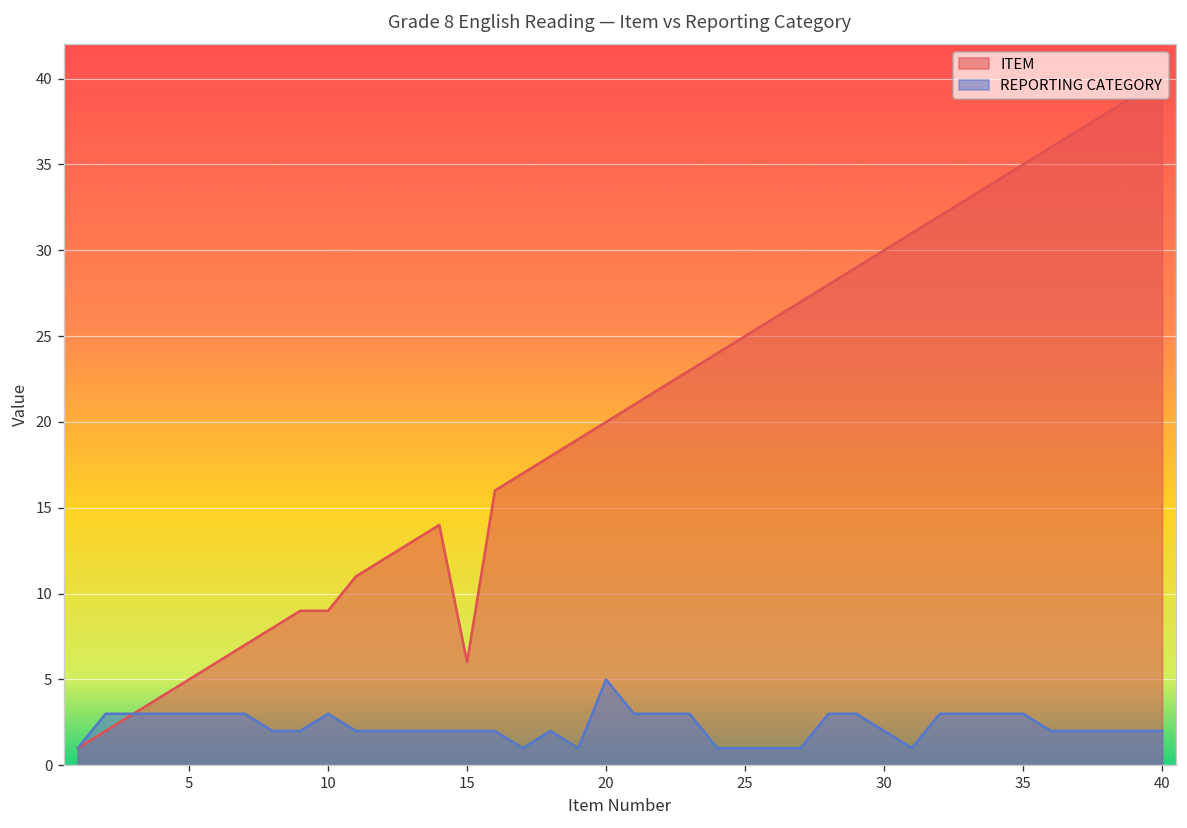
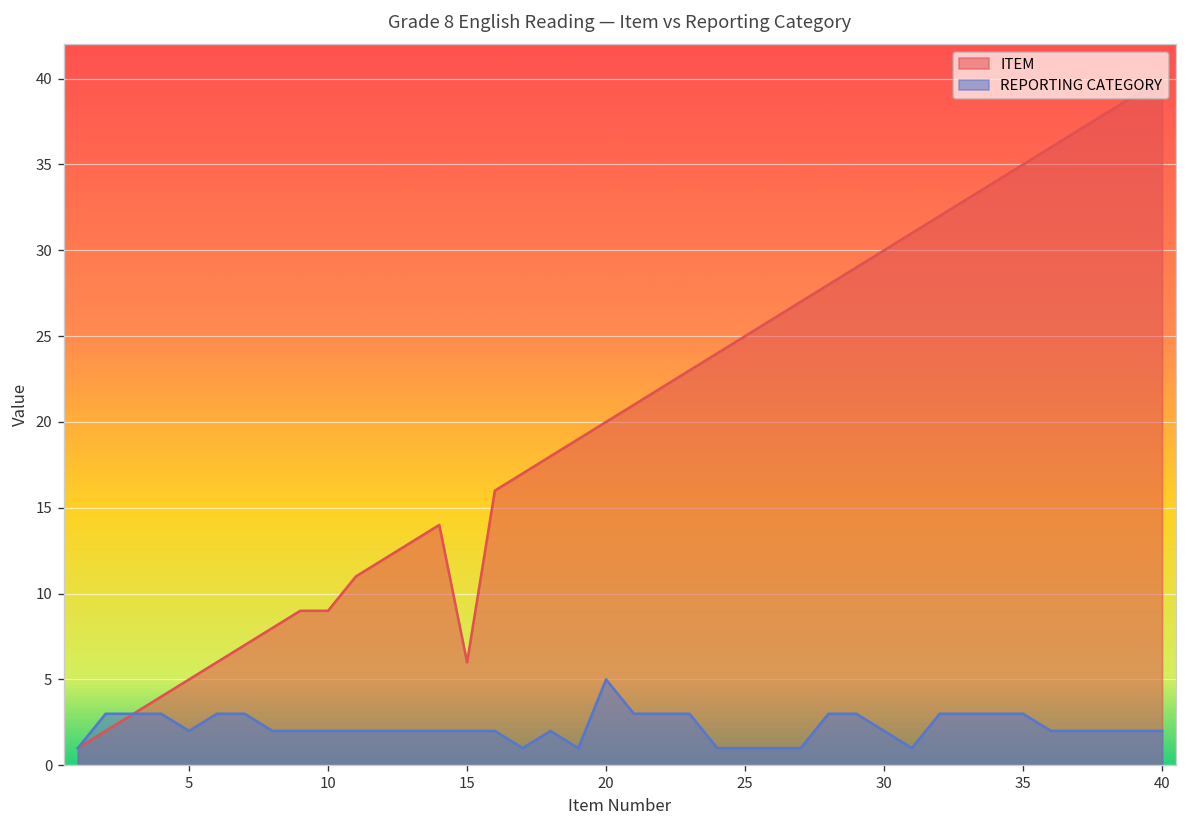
REPORTING CATEGORY, 5: 3 -> 2
REPORTING CATEGORY, 10: 3 -> 2
